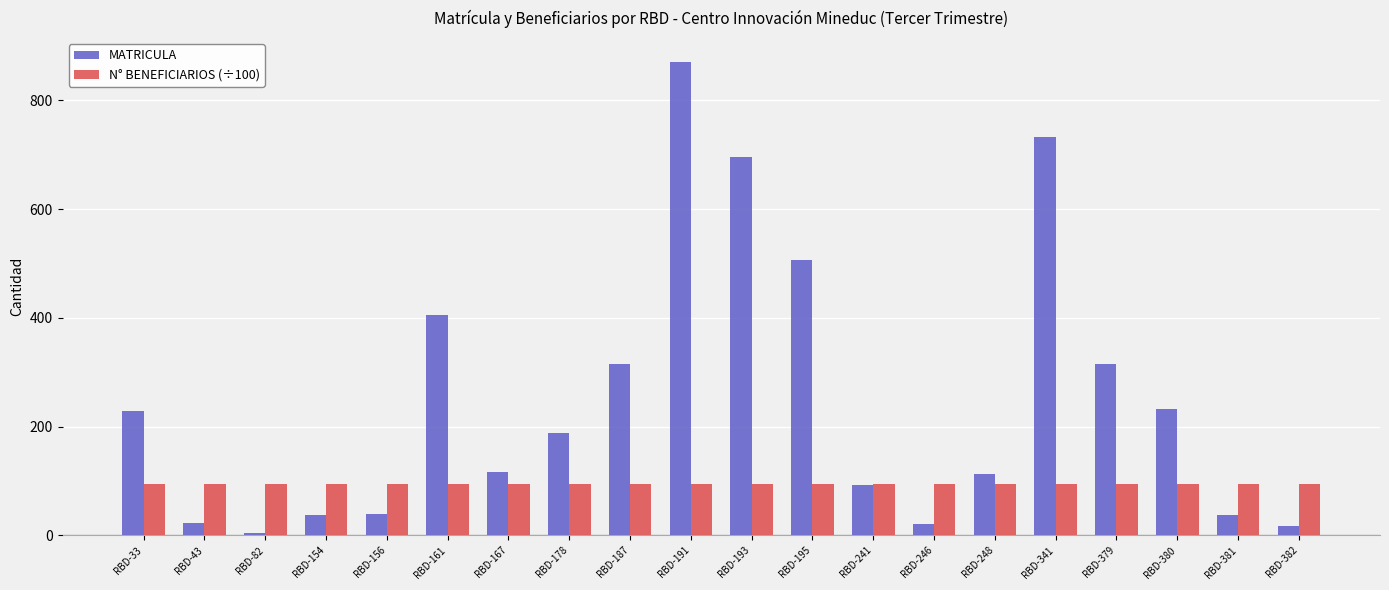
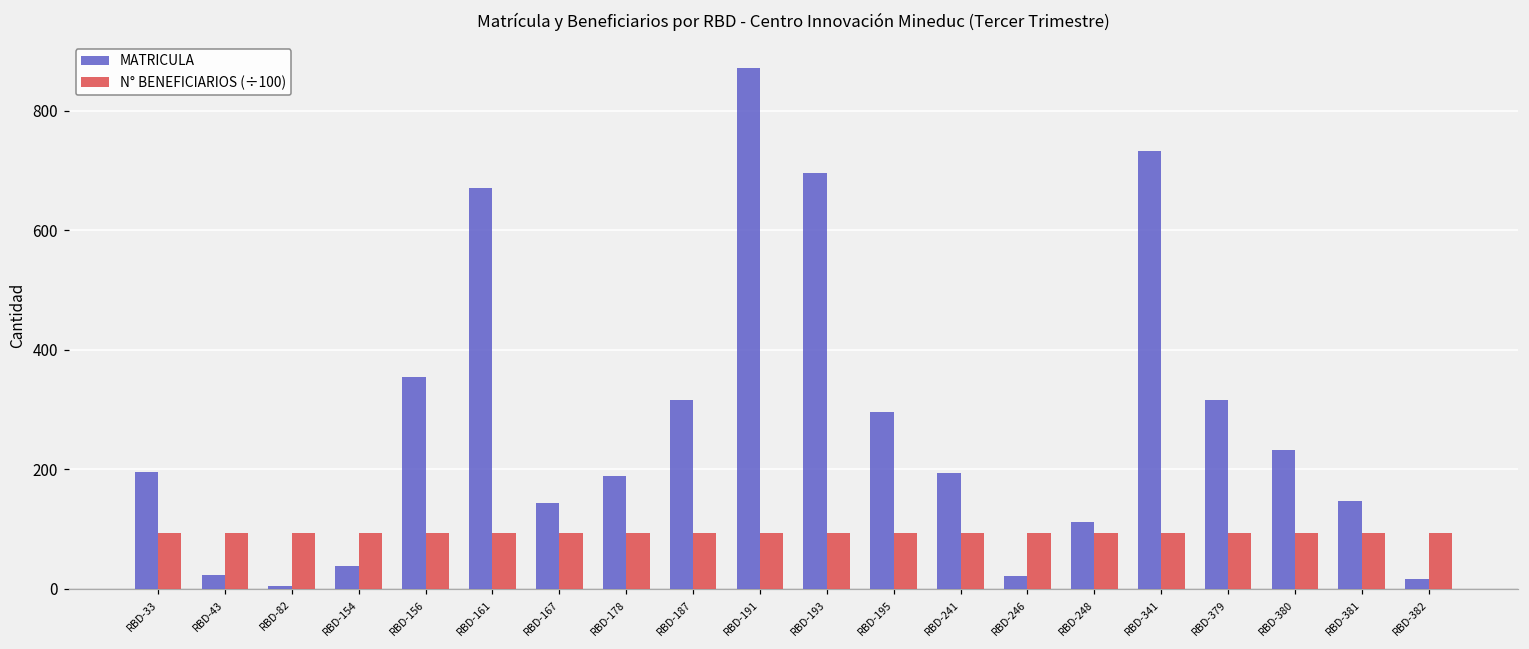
MATRICULA, RBD-33: 230 -> 200
MATRICULA, RBD-156: 40 -> 350
MATRICULA, RBD-161: 410 -> 670
MATRICULA, RBD-167: 120 -> 140
MATRICULA, RBD-195: 510 -> 300
MATRICULA, RBD-241: 90 -> 190
MATRICULA, RBD-381: 40 -> 150
